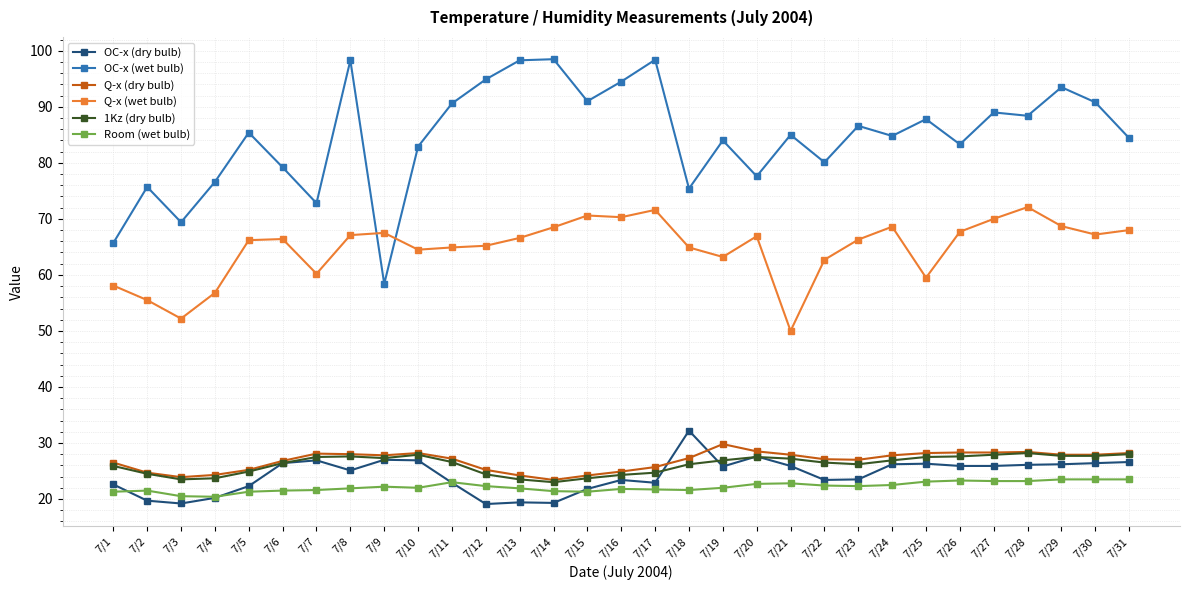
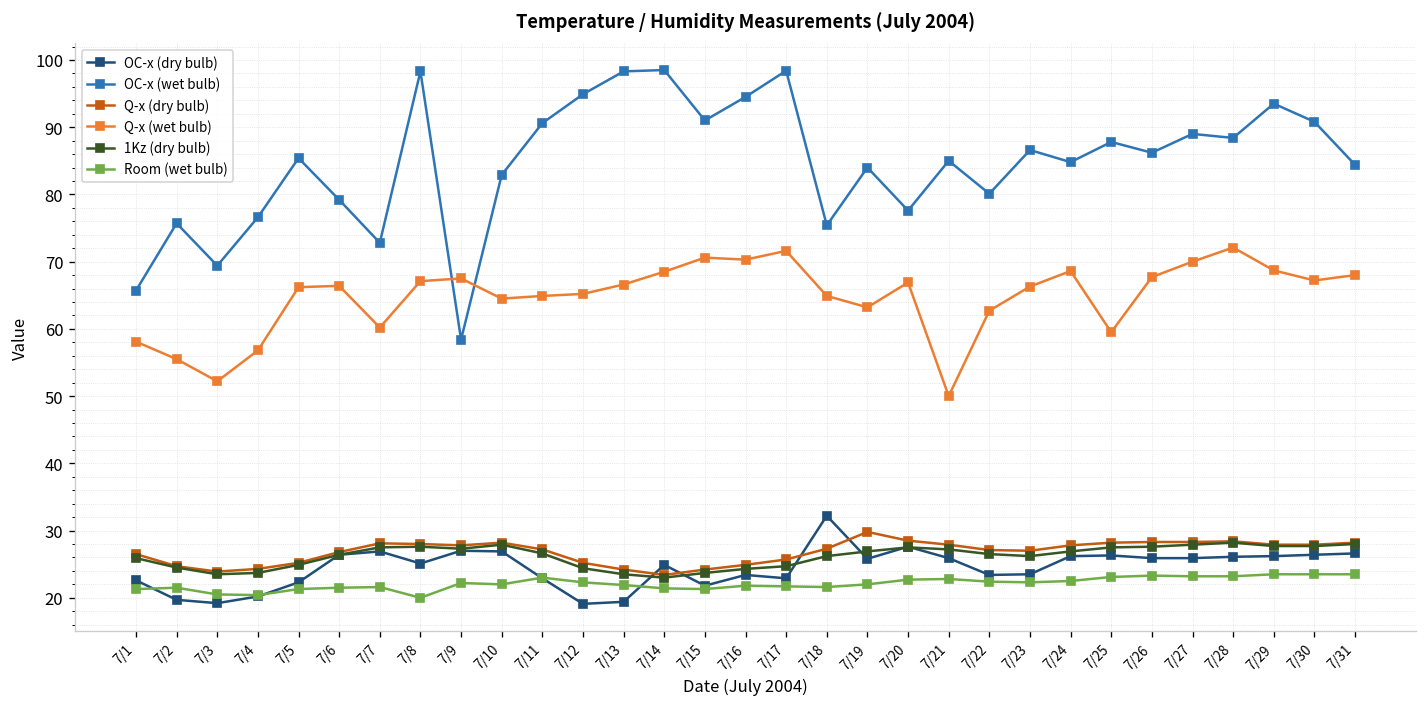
Room (wet bulb), 7/8: 22 -> 20
OC-x (dry bulb), 7/14: 19 -> 25
OC-x (wet bulb), 7/26: 83 -> 86
